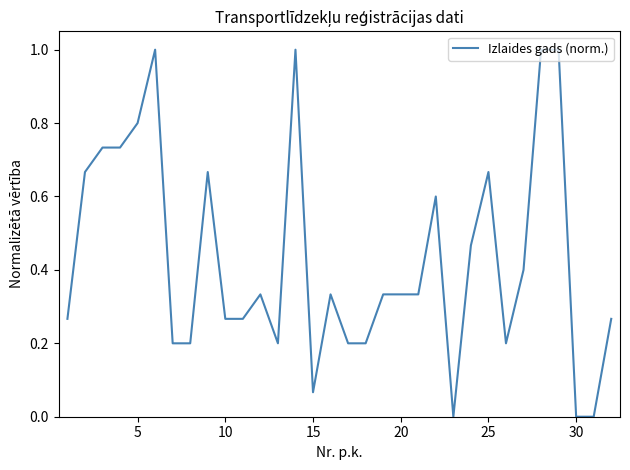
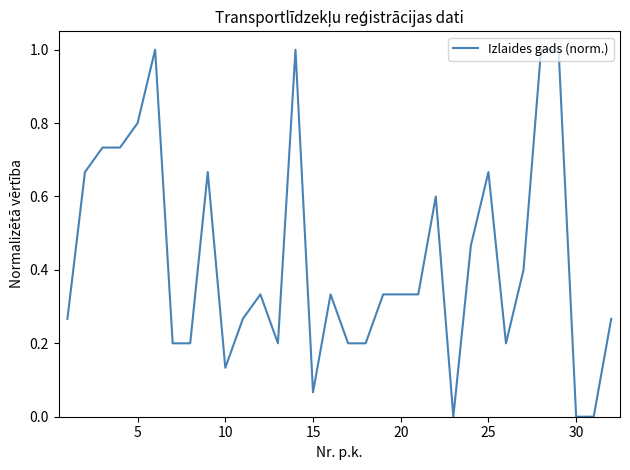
10: 0.27 -> 0.13
